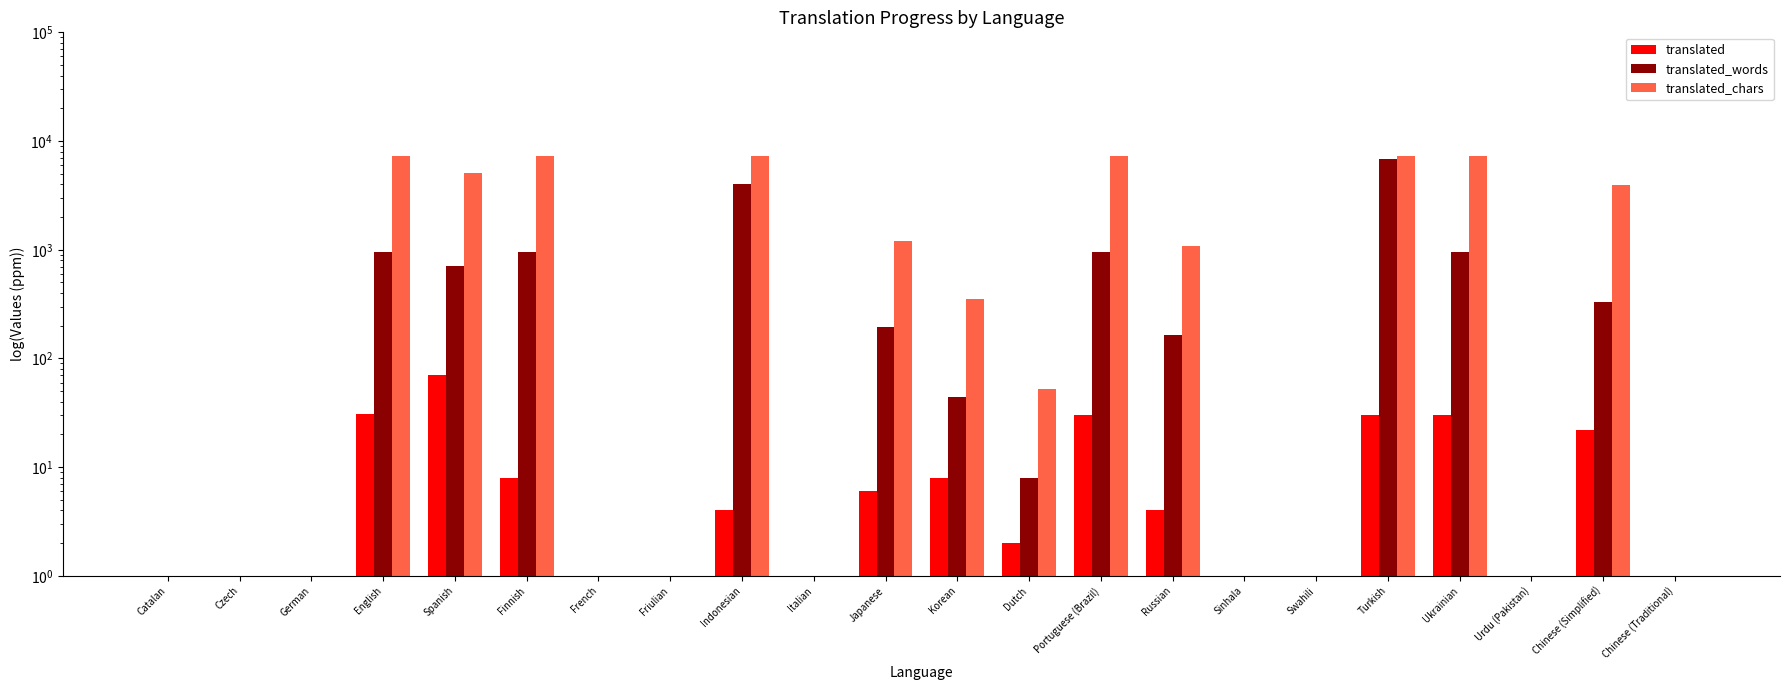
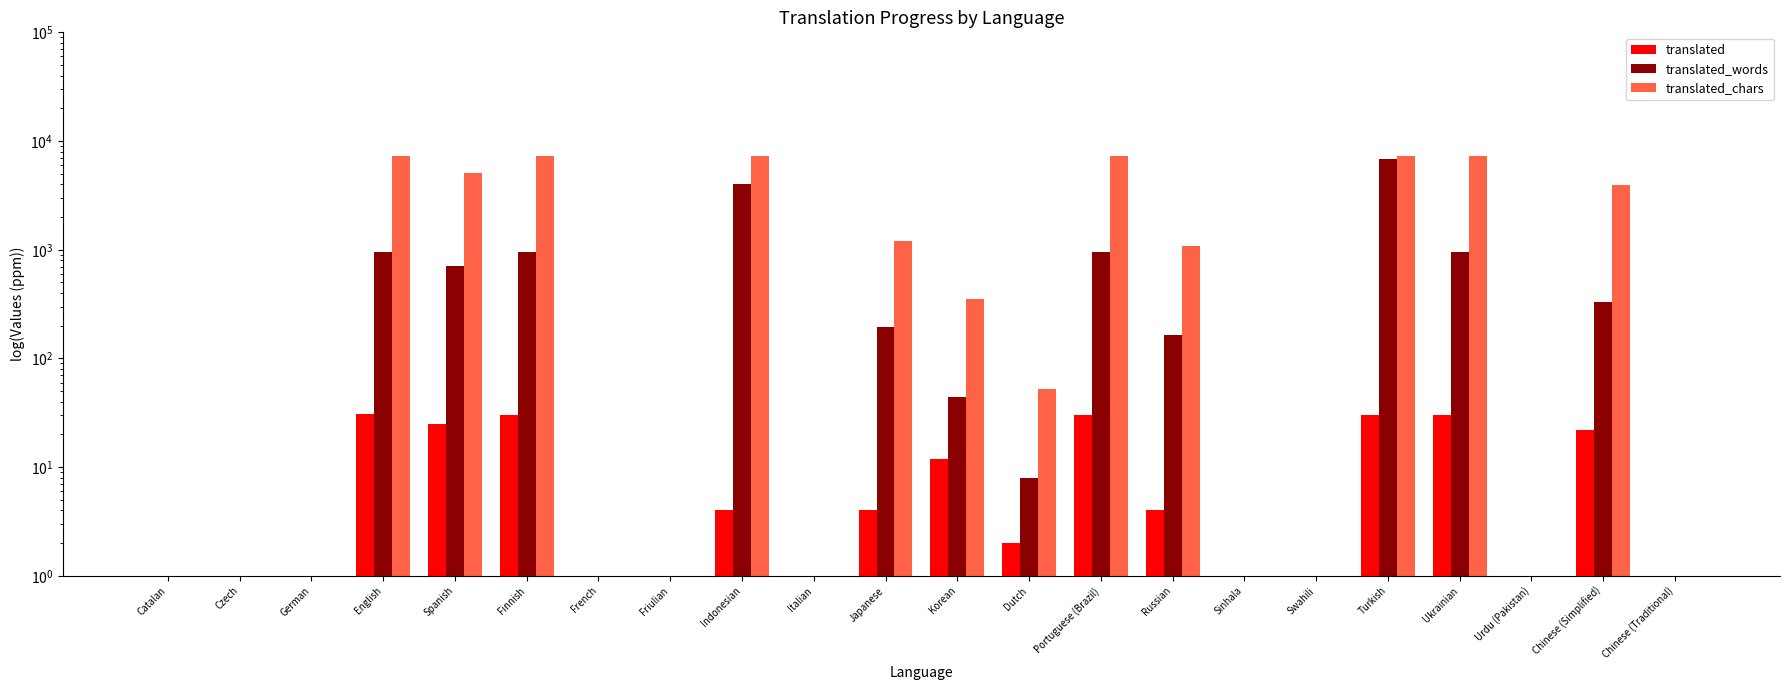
translated, Spanish: 70 -> 25
translated, Finnish: 8 -> 30
translated, Japanese: 6 -> 4
translated, Korean: 8 -> 12
